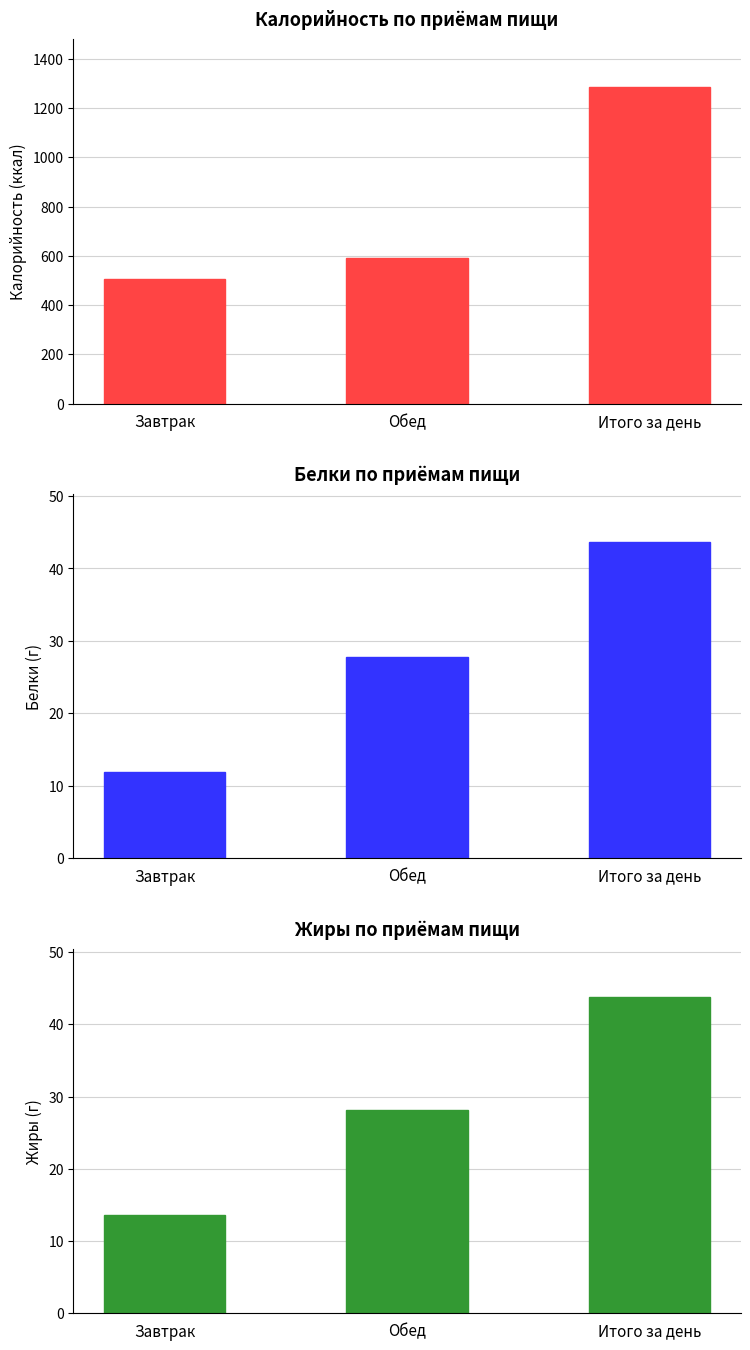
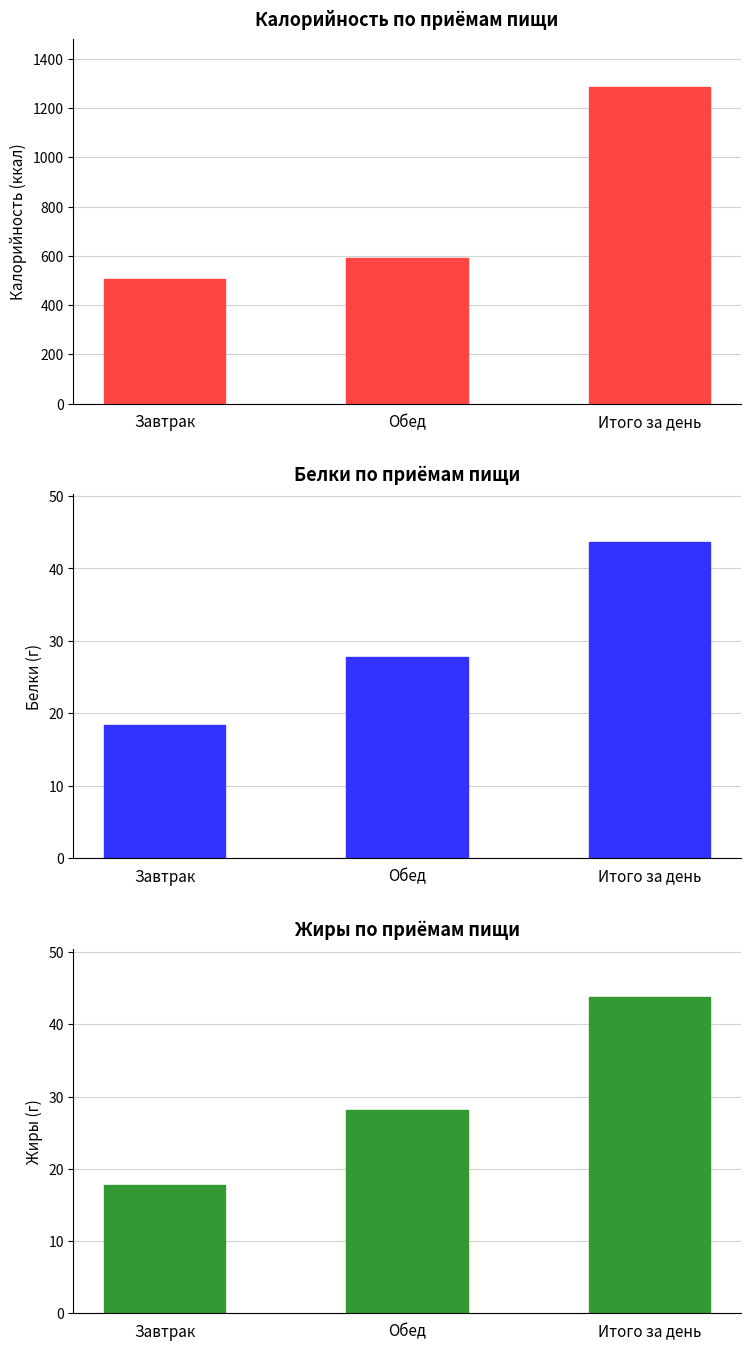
Белки по приёмам пищи, Завтрак: 12 -> 18
Жиры по приёмам пищи, Завтрак: 14 -> 18
